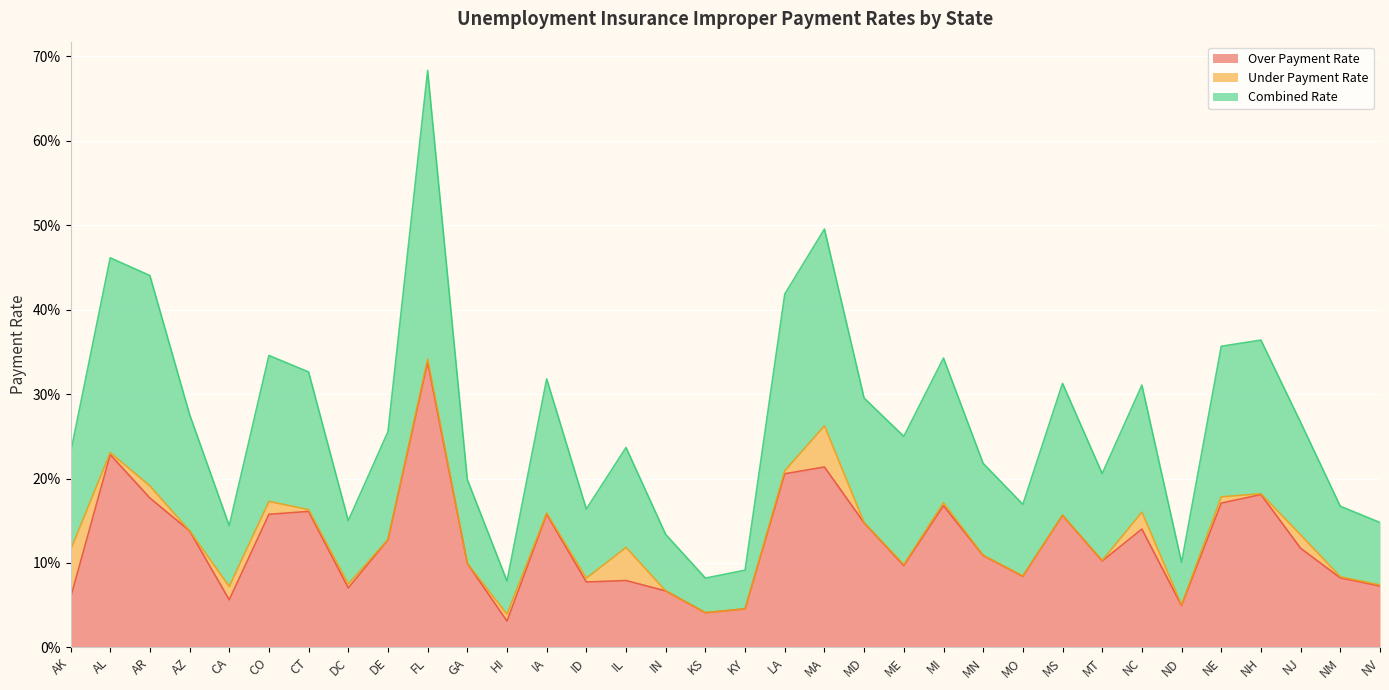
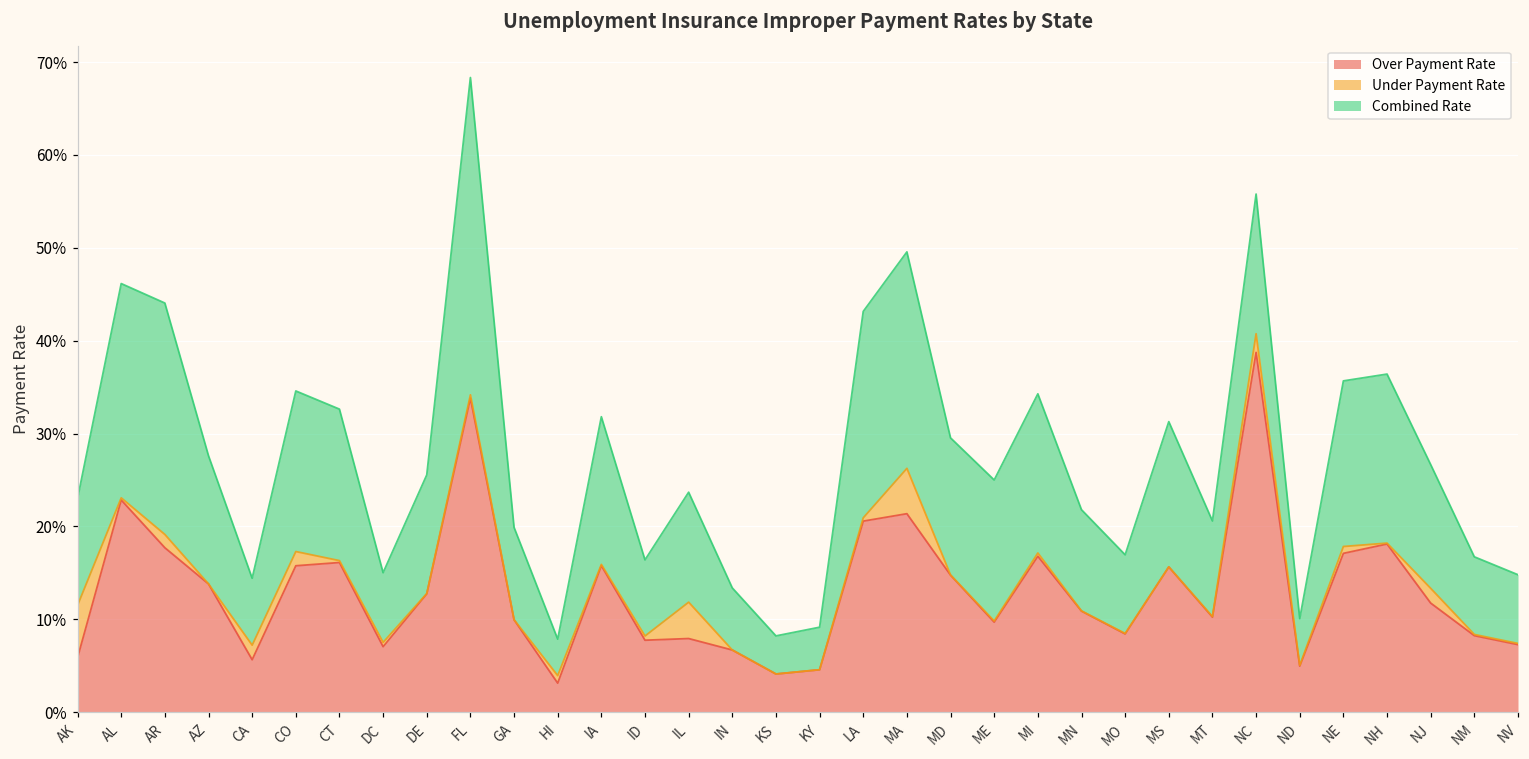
Combined Rate, LA: 21% -> 22%
Over Payment Rate, NC: 14% -> 39%
